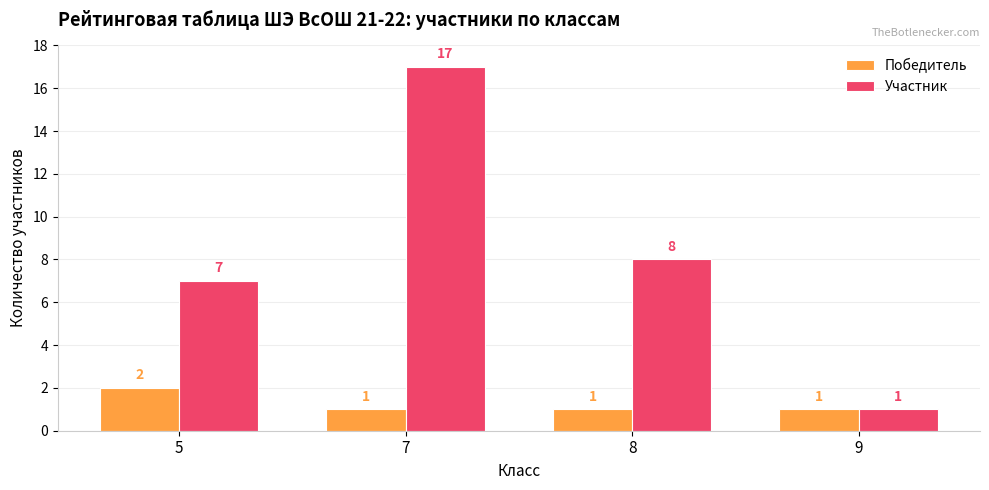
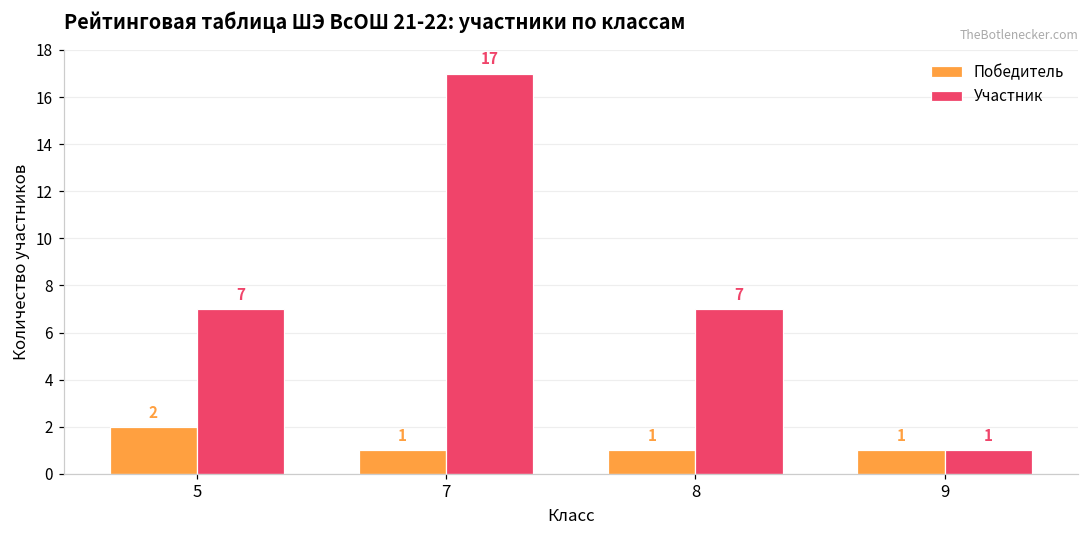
Участник, 8: 8 -> 7
